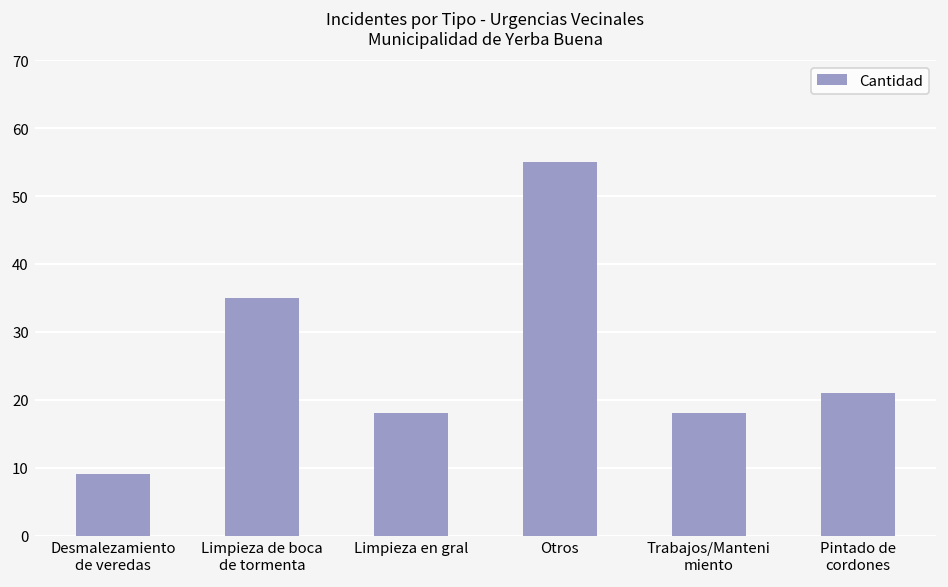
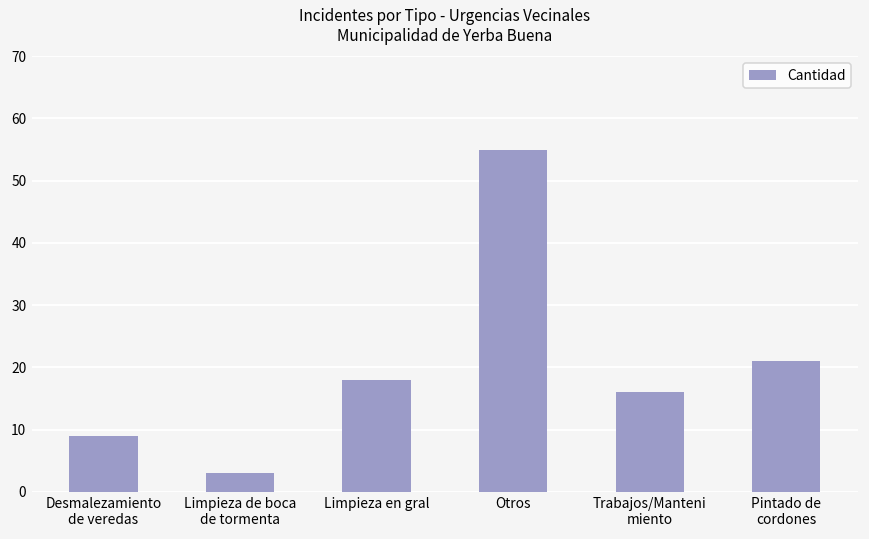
Limpieza de boca de tormenta: 35 -> 3
Trabajos/Manteni miento: 18 -> 16
